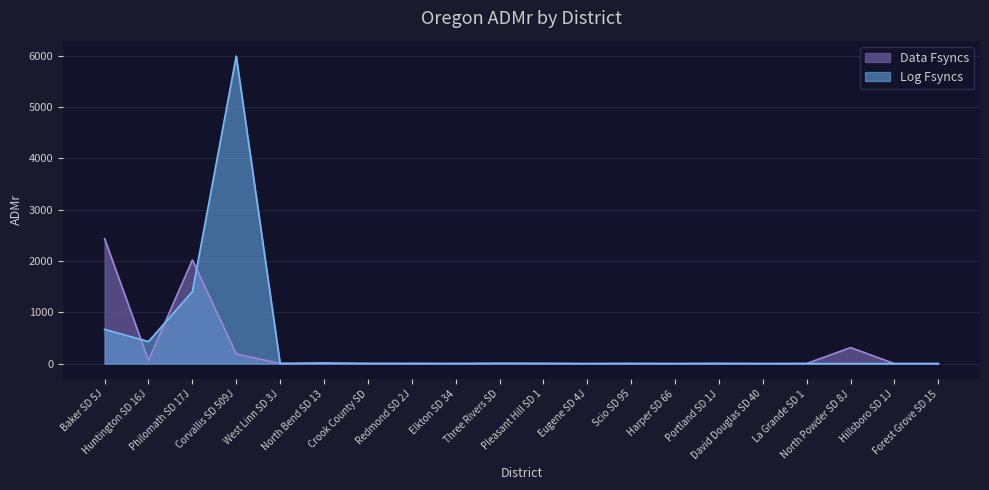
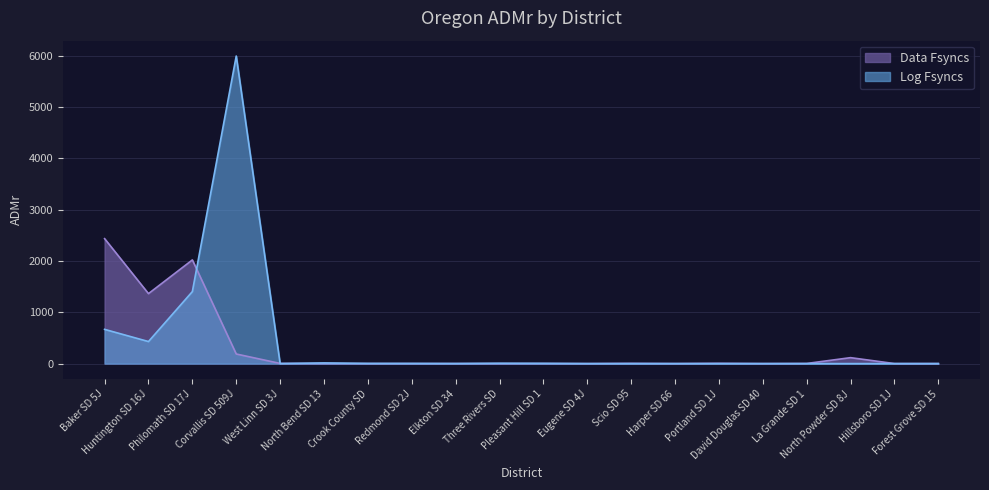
Data Fsyncs, Huntington SD 16J: 100 -> 1400
Data Fsyncs, North Powder SD 8J: 300 -> 100
